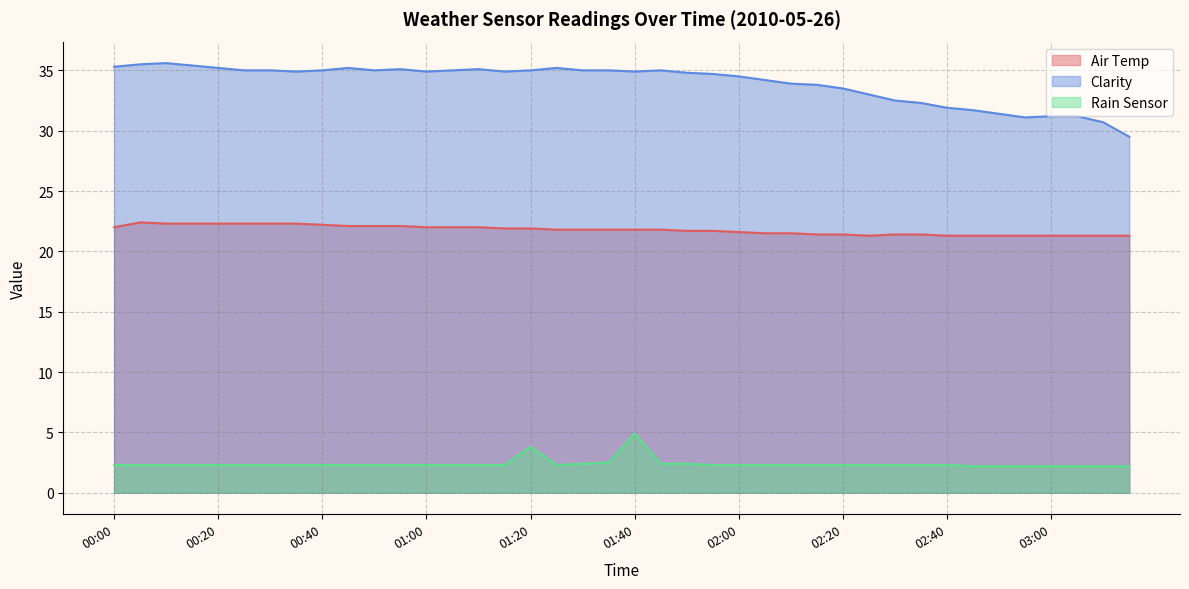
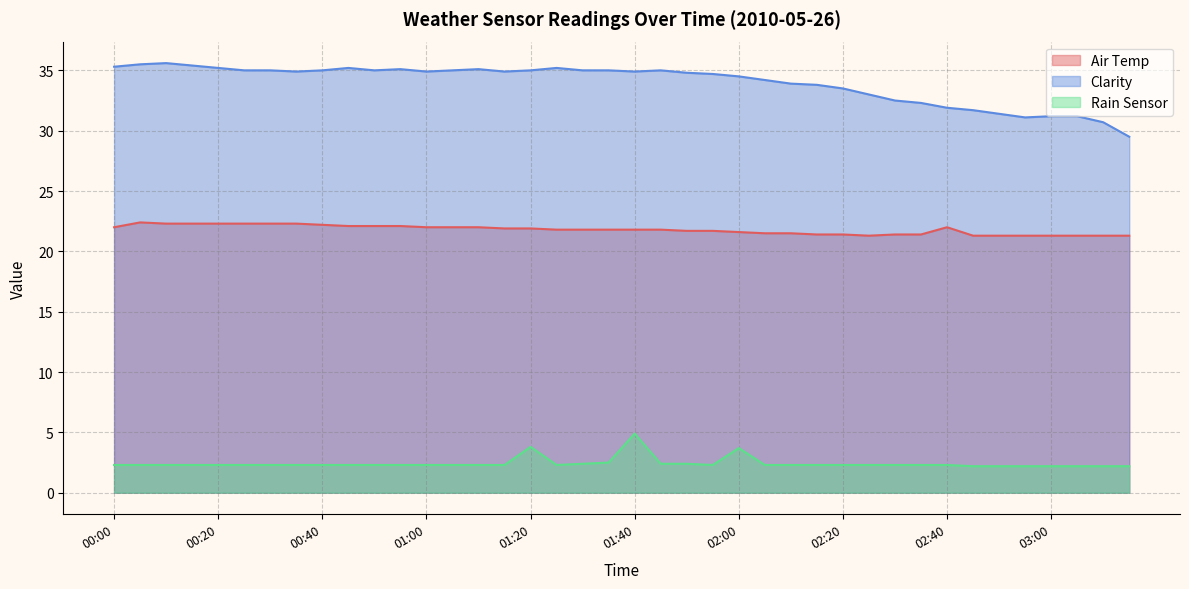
Rain Sensor, 02:00: 2.3 -> 3.7
Air Temp, 02:40: 21.3 -> 22.0
